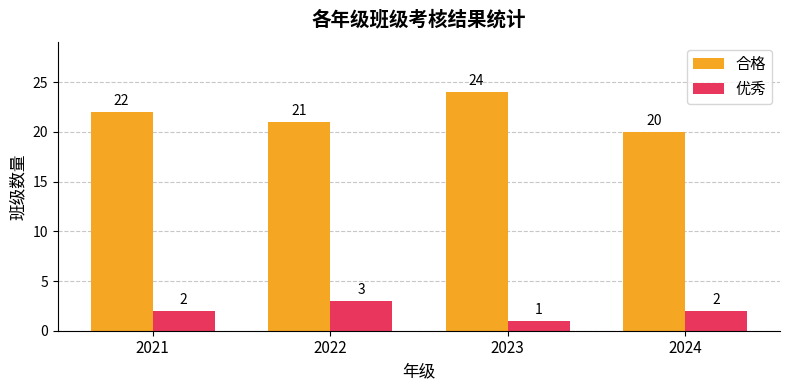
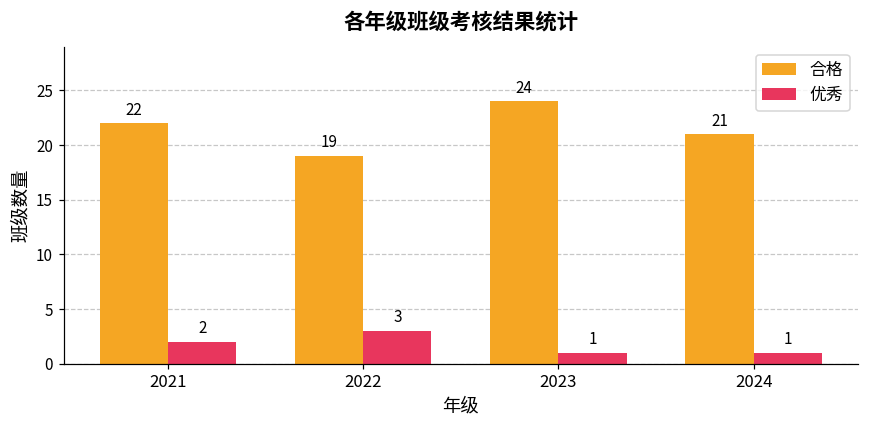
合格, 2022: 21 -> 19
合格, 2024: 20 -> 21
优秀, 2024: 2 -> 1
